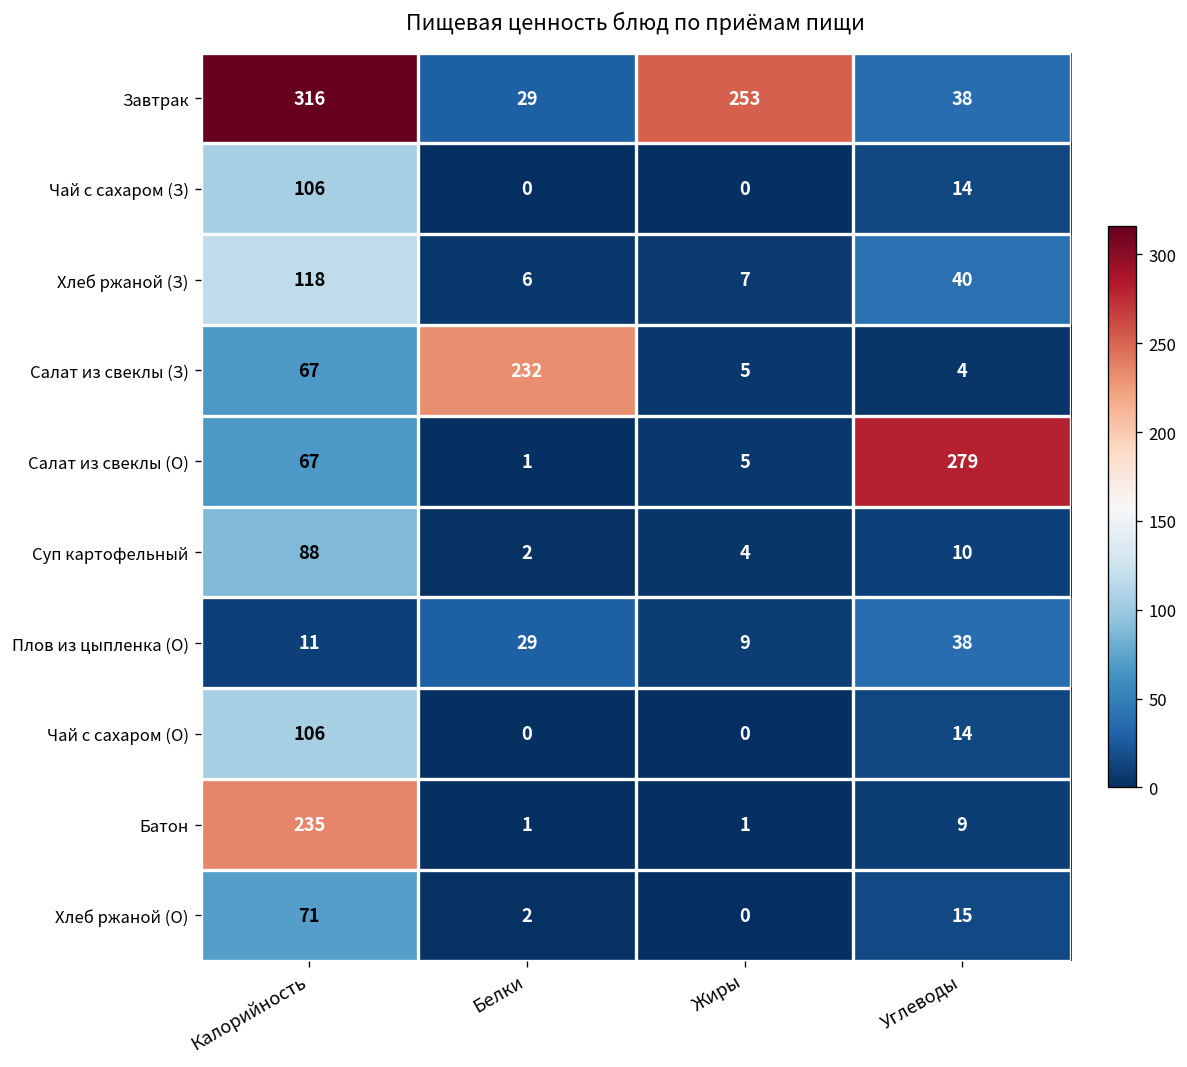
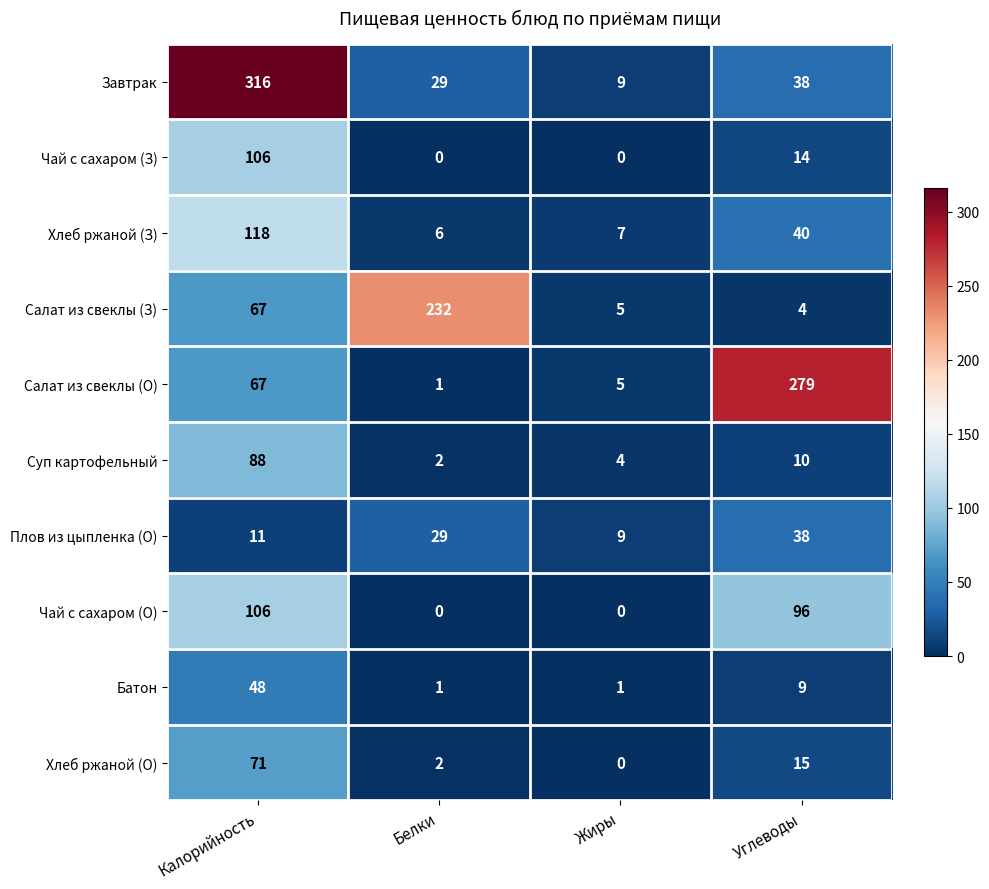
Завтрак, Жиры: 253 -> 9
Чай с сахаром (О), Углеводы: 14 -> 96
Батон, Калорийность: 235 -> 48
